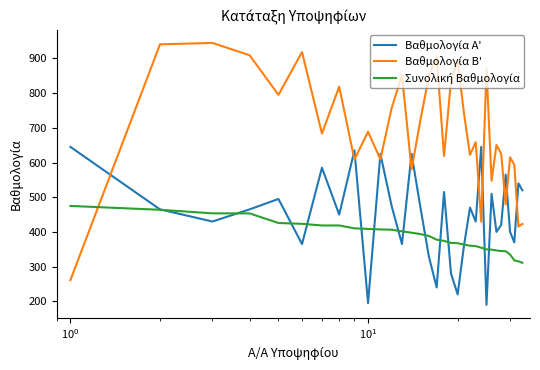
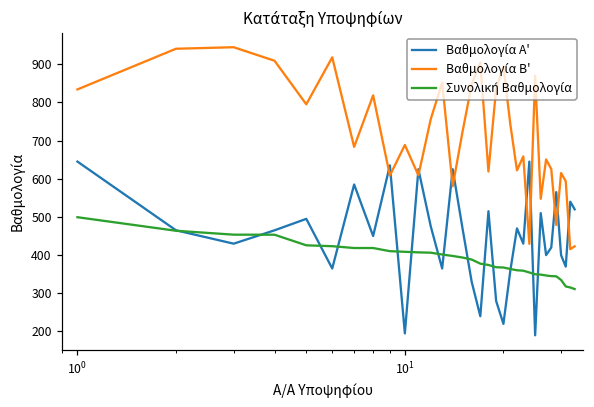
Βαθμολογία Β', 10^0: 260 -> 830
Συνολική Βαθμολογία, 10^0: 470 -> 500
